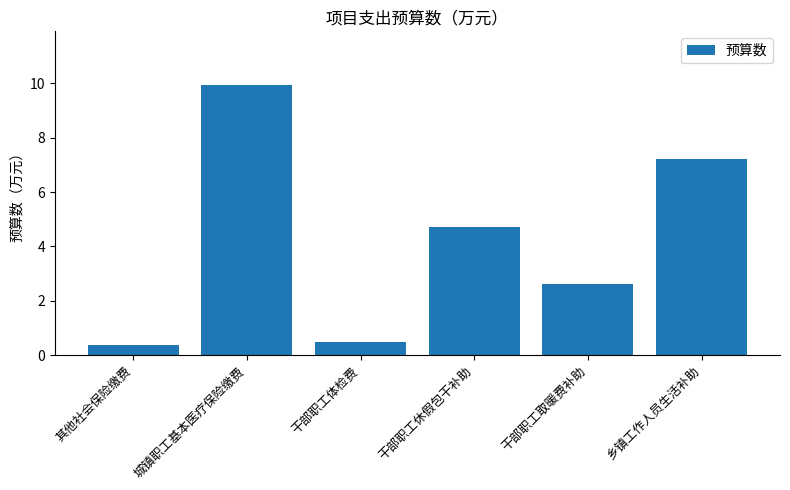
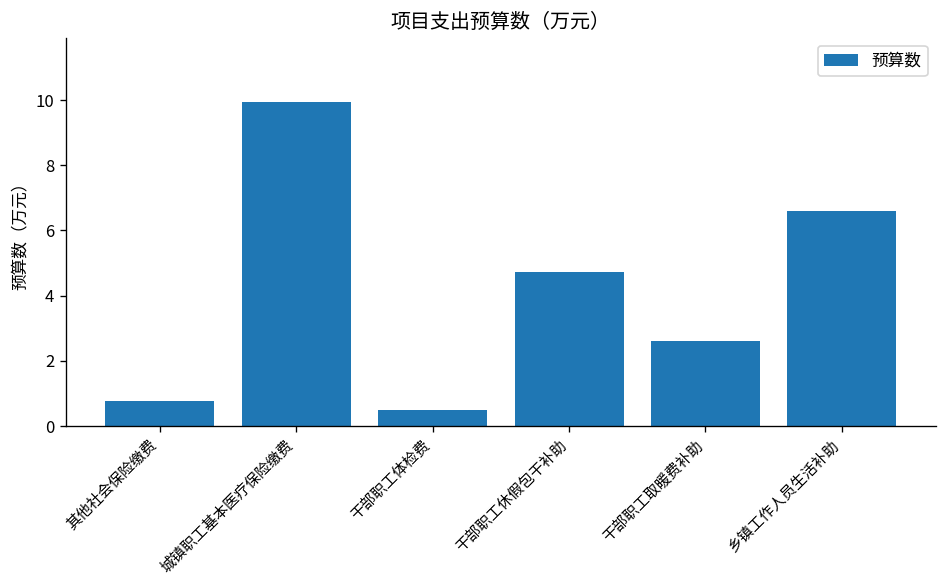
其他社会保险缴费: 0.4 -> 0.8
乡镇工作人员生活补助: 7.2 -> 6.6
